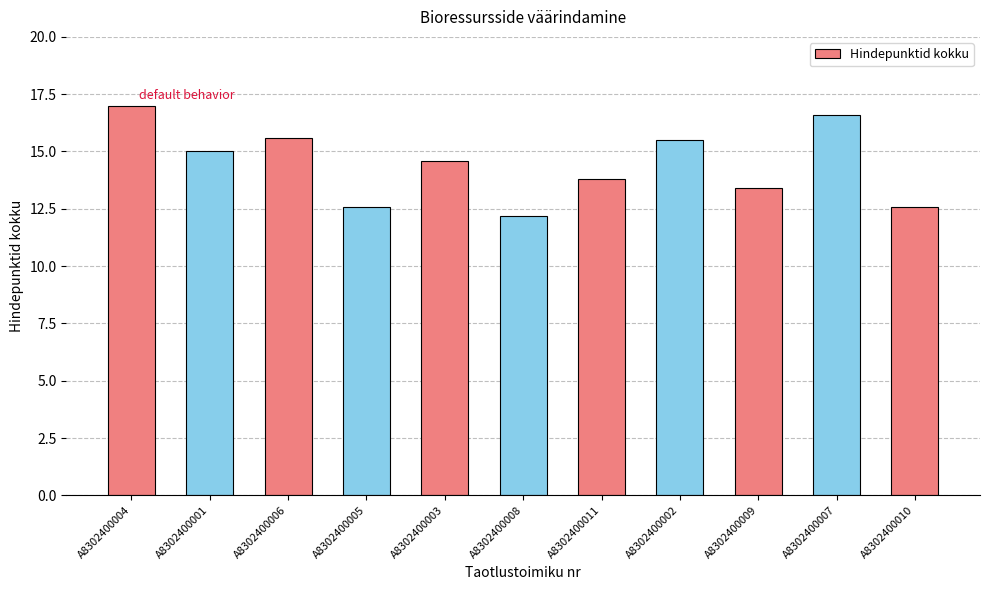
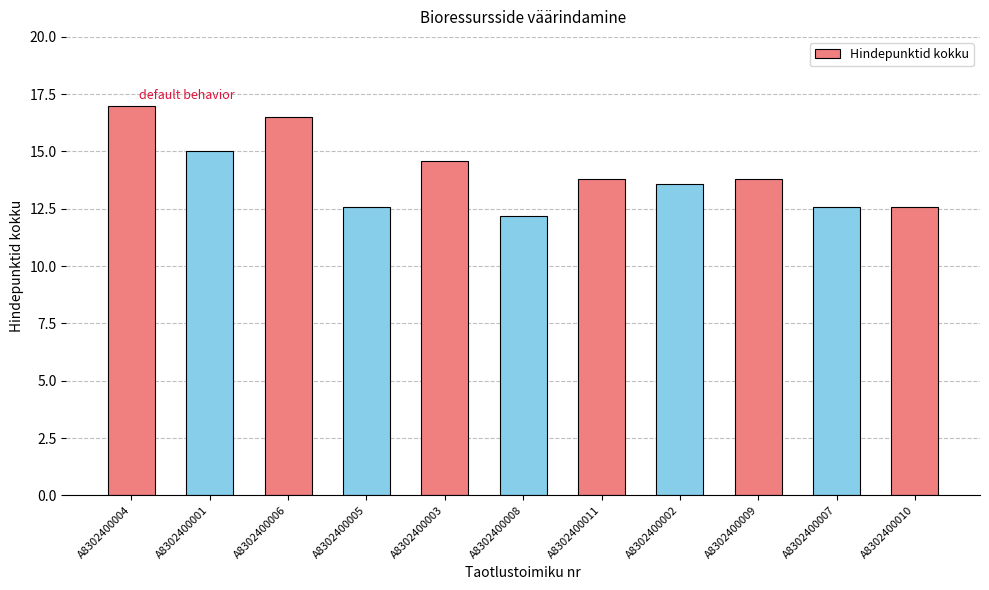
A8302400006: 15.6 -> 16.5
A8302400002: 15.5 -> 13.6
A8302400009: 13.4 -> 13.8
A8302400007: 16.6 -> 12.6
